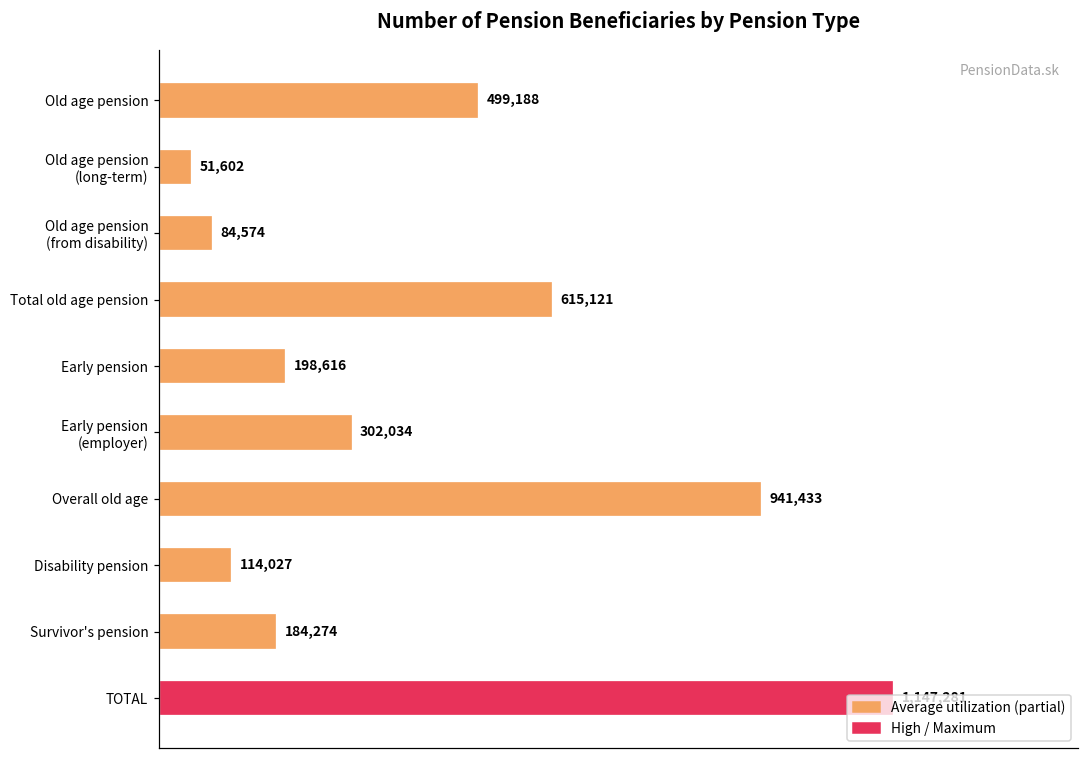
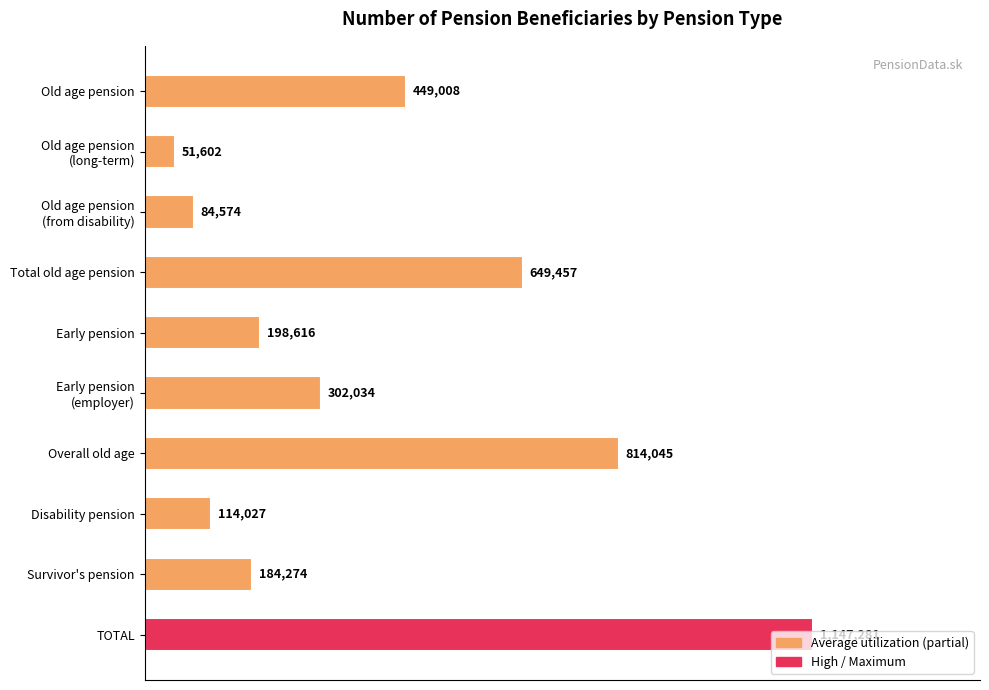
Old age pension: 499,188 -> 449,008
Total old age pension: 615,121 -> 649,457
Overall old age: 941,433 -> 814,045
